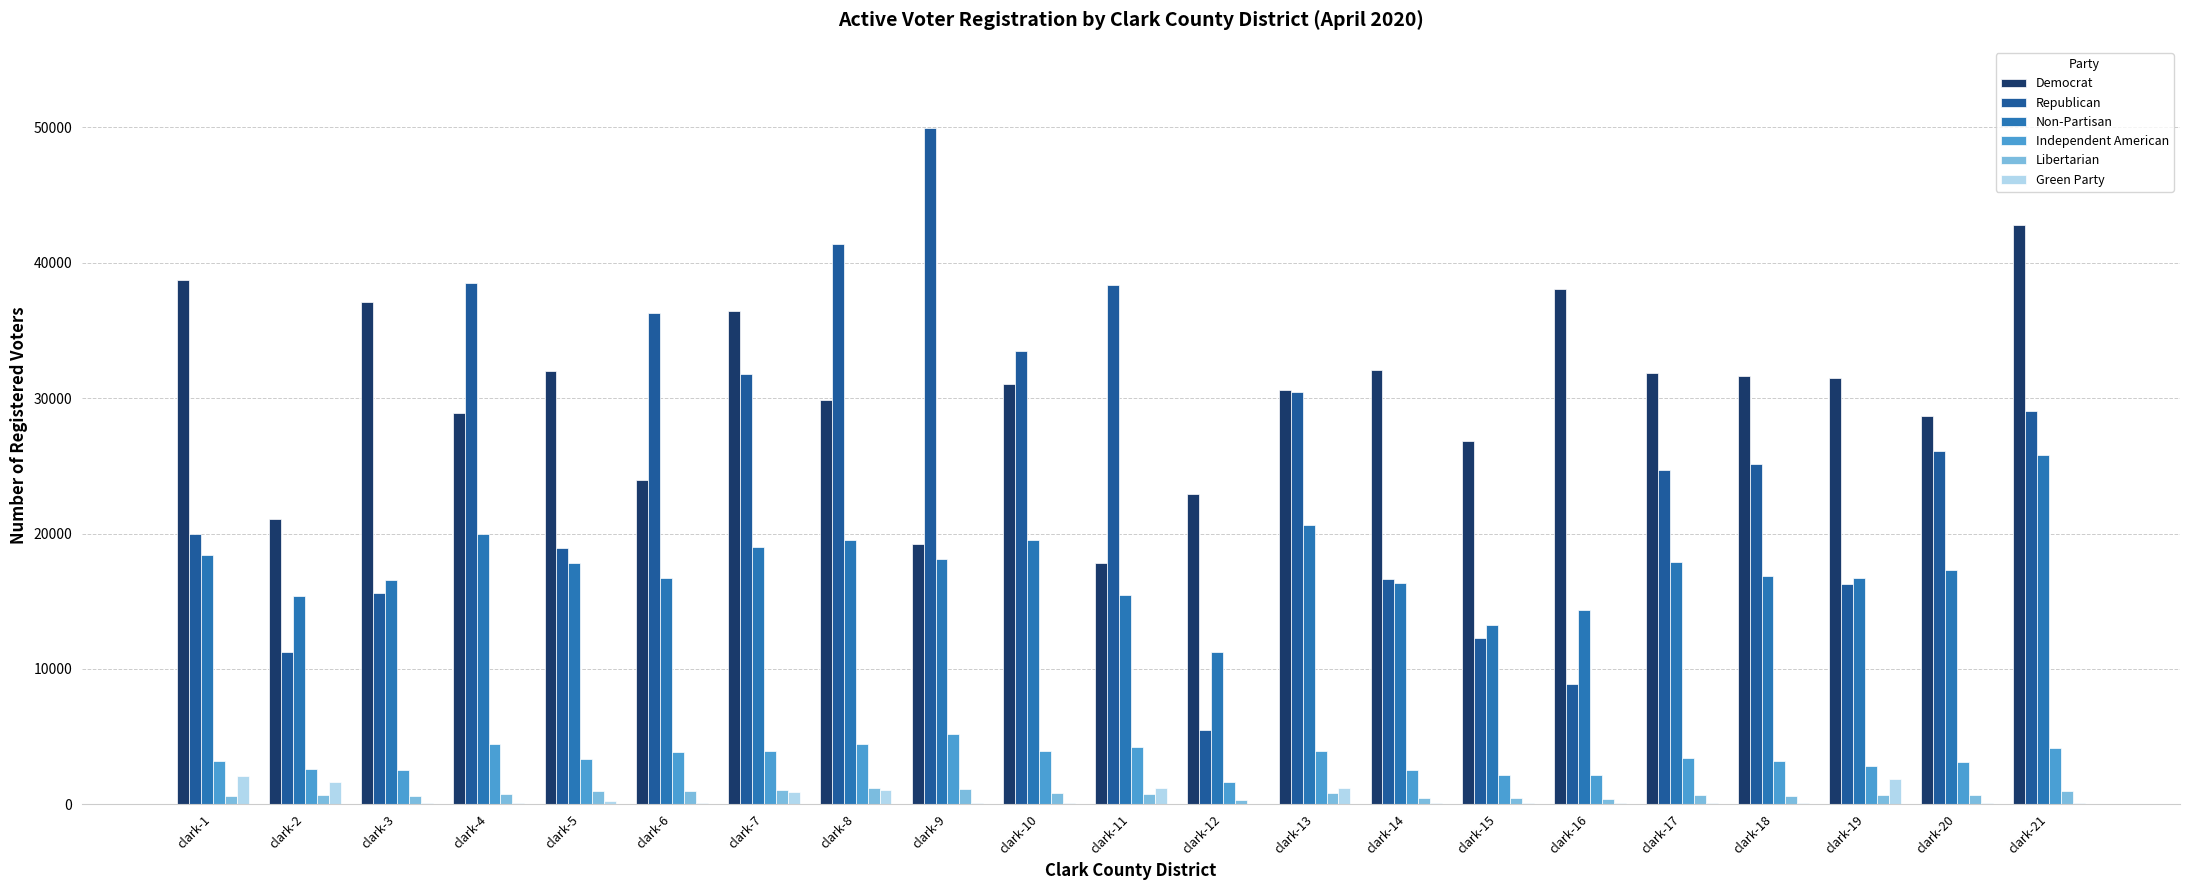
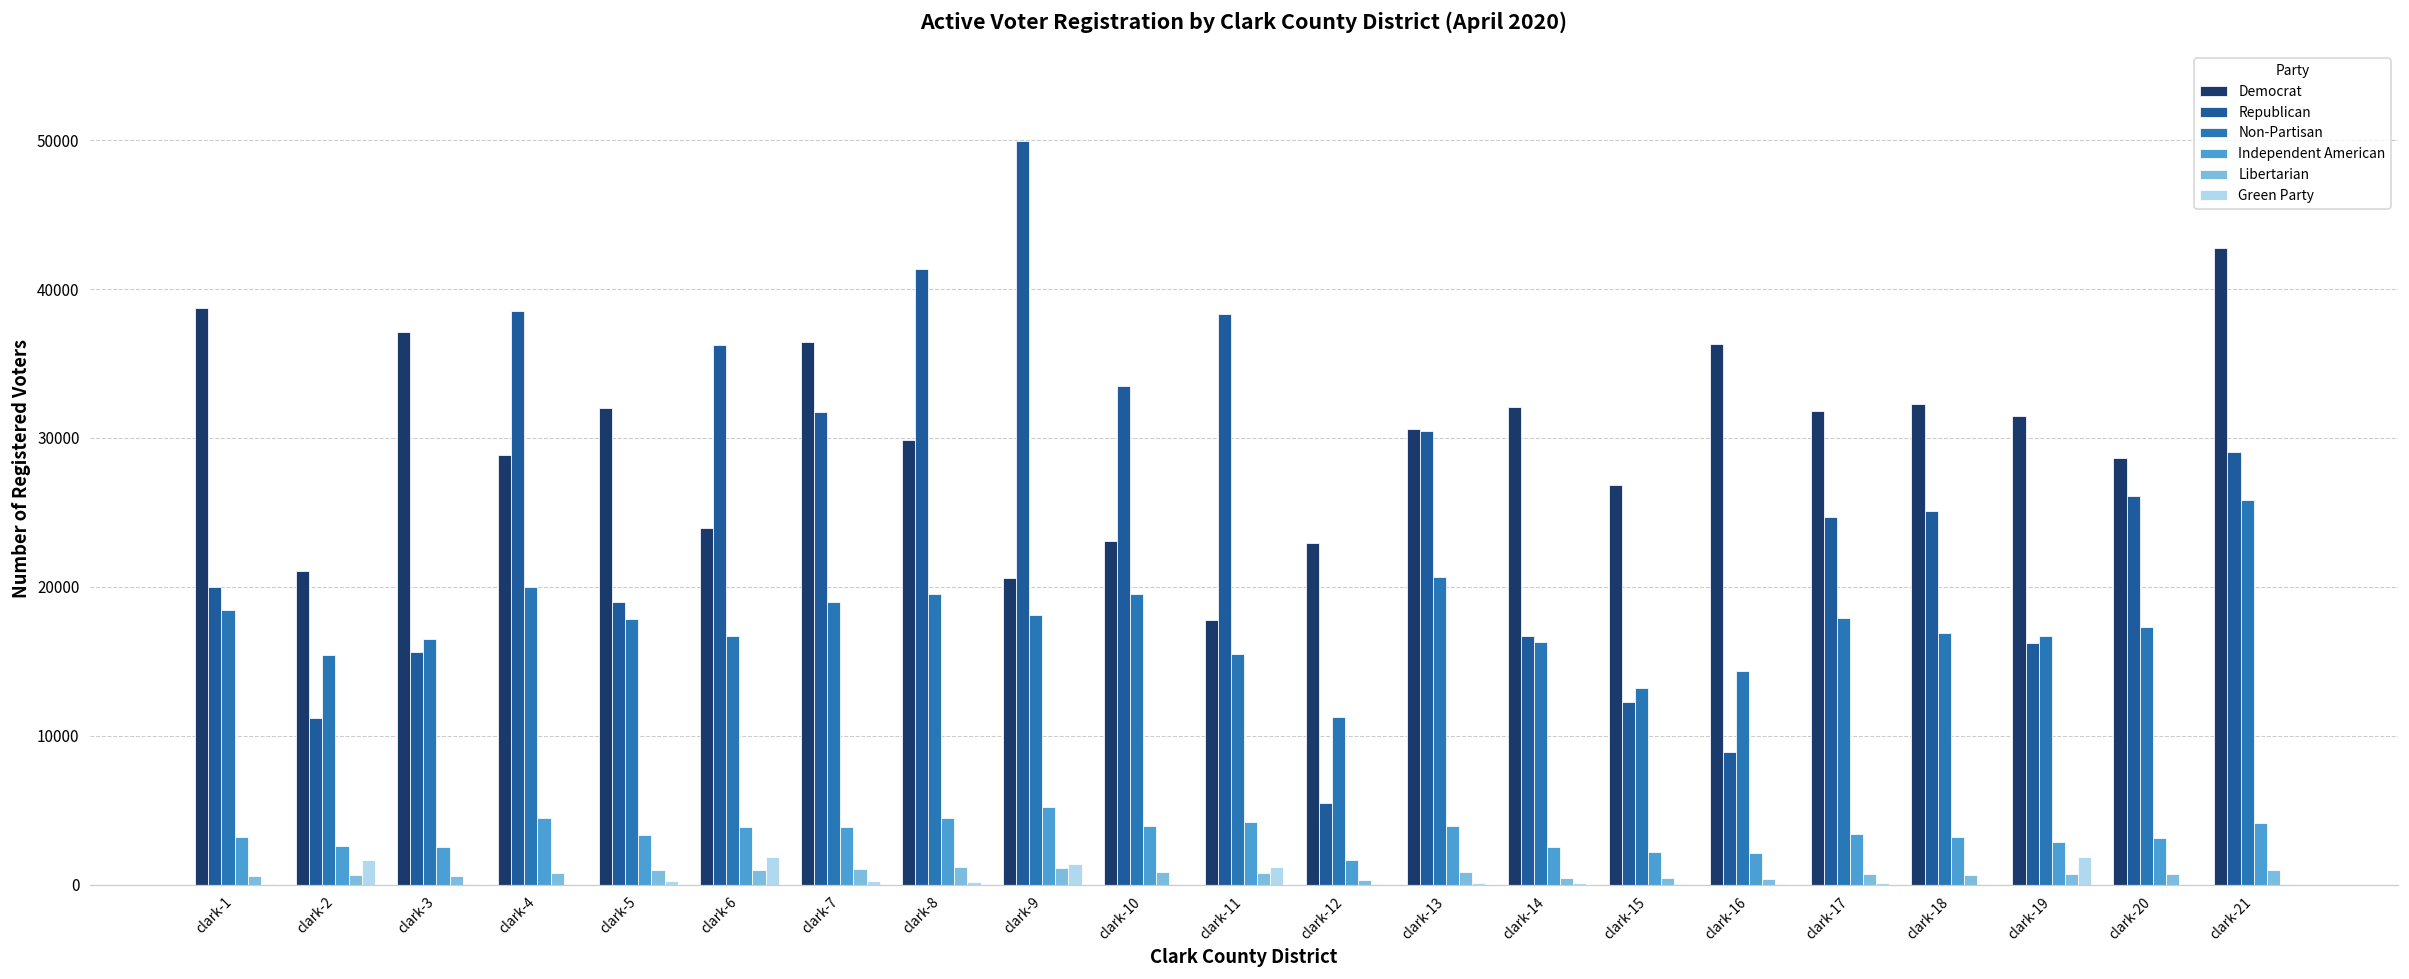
Green Party, clark-1: 2100 -> 100
Green Party, clark-6: 100 -> 1900
Green Party, clark-7: 900 -> 200
Green Party, clark-8: 1000 -> 200
Democrat, clark-9: 19200 -> 20600
Green Party, clark-9: 100 -> 1400
Democrat, clark-10: 31000 -> 23100
Green Party, clark-13: 1200 -> 100
Democrat, clark-16: 38100 -> 36300
Democrat, clark-18: 31700 -> 32300
